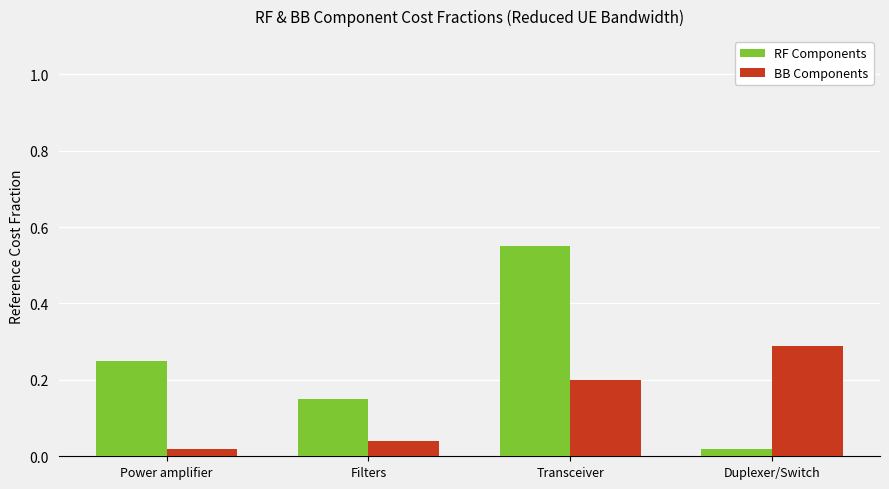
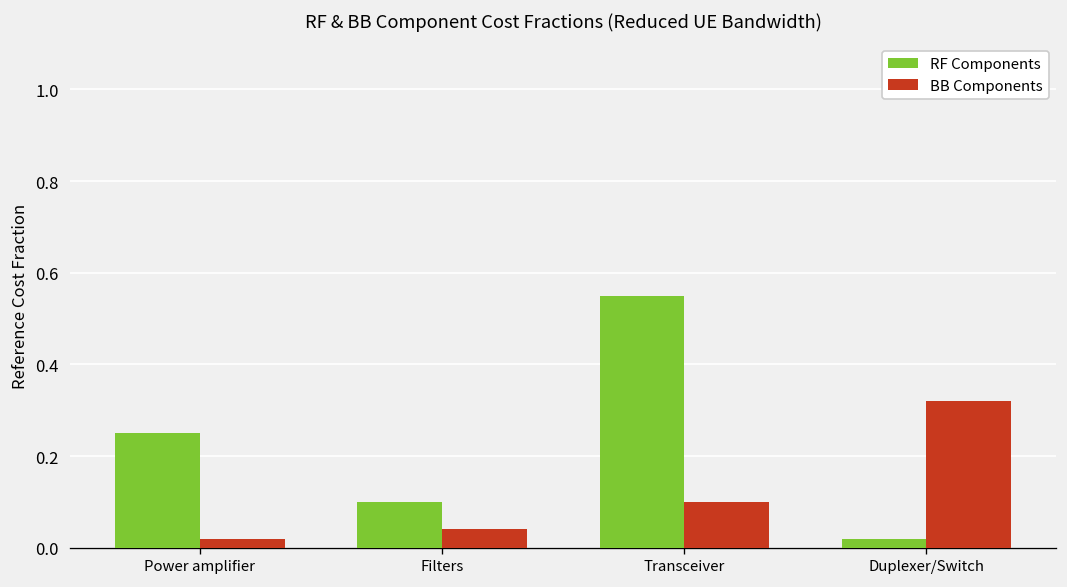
RF Components, Filters: 0.15 -> 0.10
BB Components, Transceiver: 0.2 -> 0.1
BB Components, Duplexer/Switch: 0.29 -> 0.32
